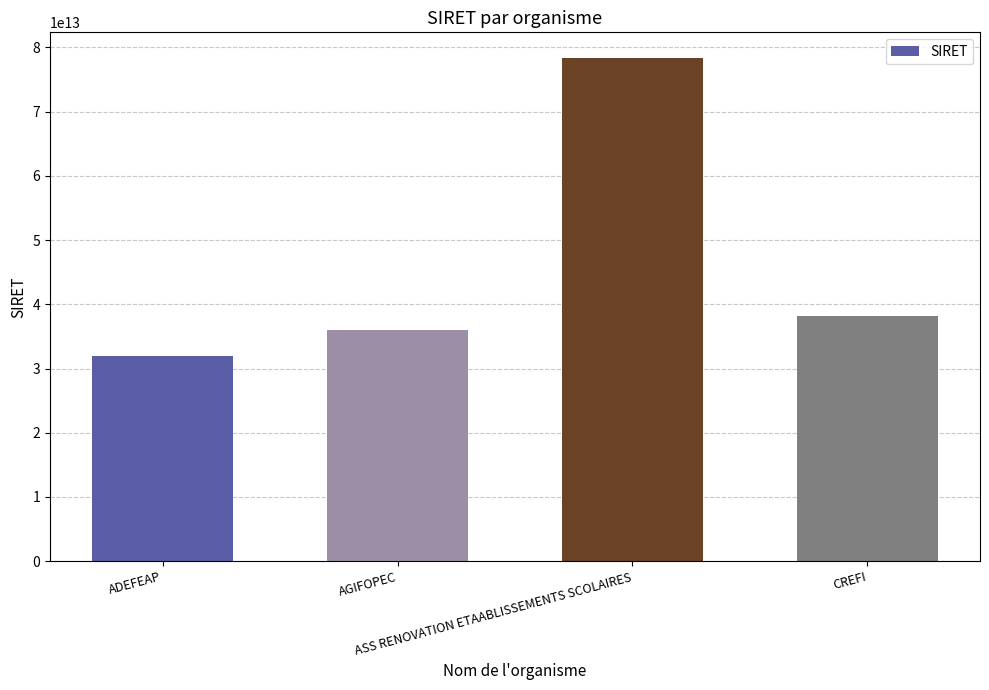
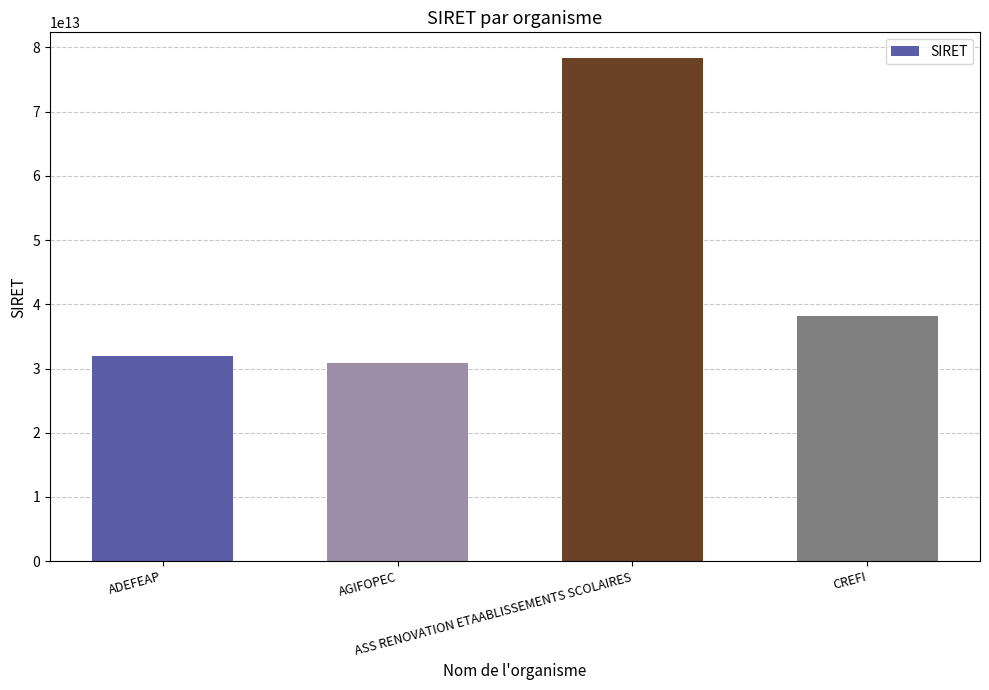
AGIFOPEC: 36000000000000 -> 31000000000000
